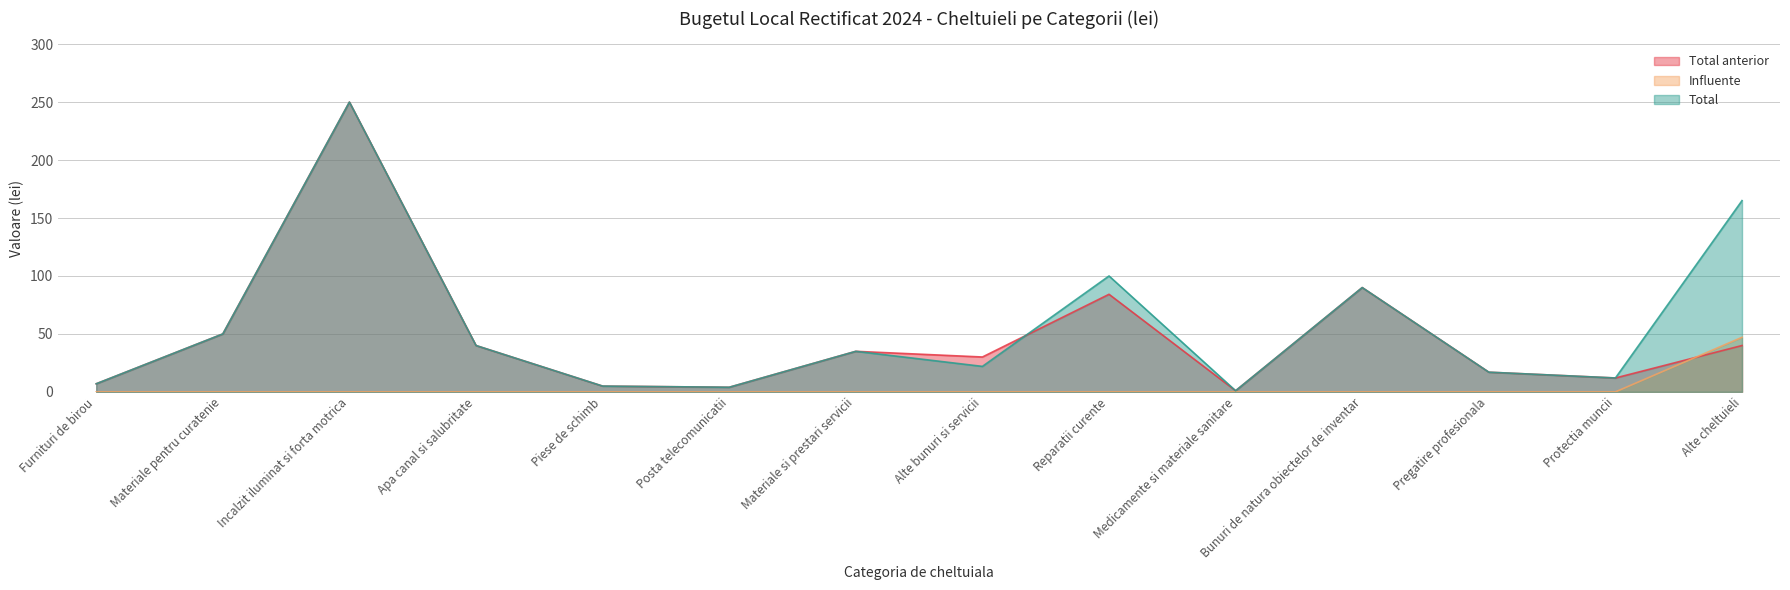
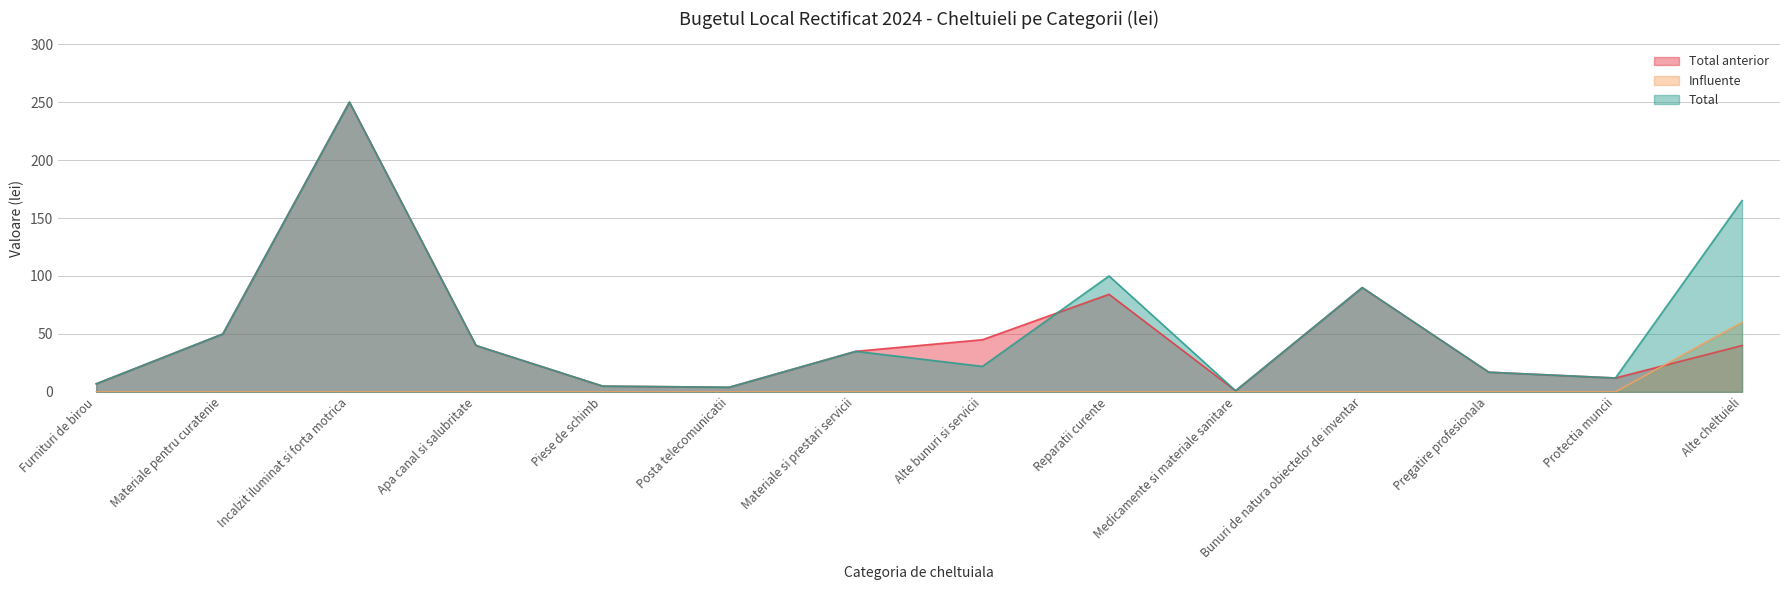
Total anterior, Alte bunuri si servicii: 30 -> 45
Influente, Alte cheltuieli: 47 -> 60
